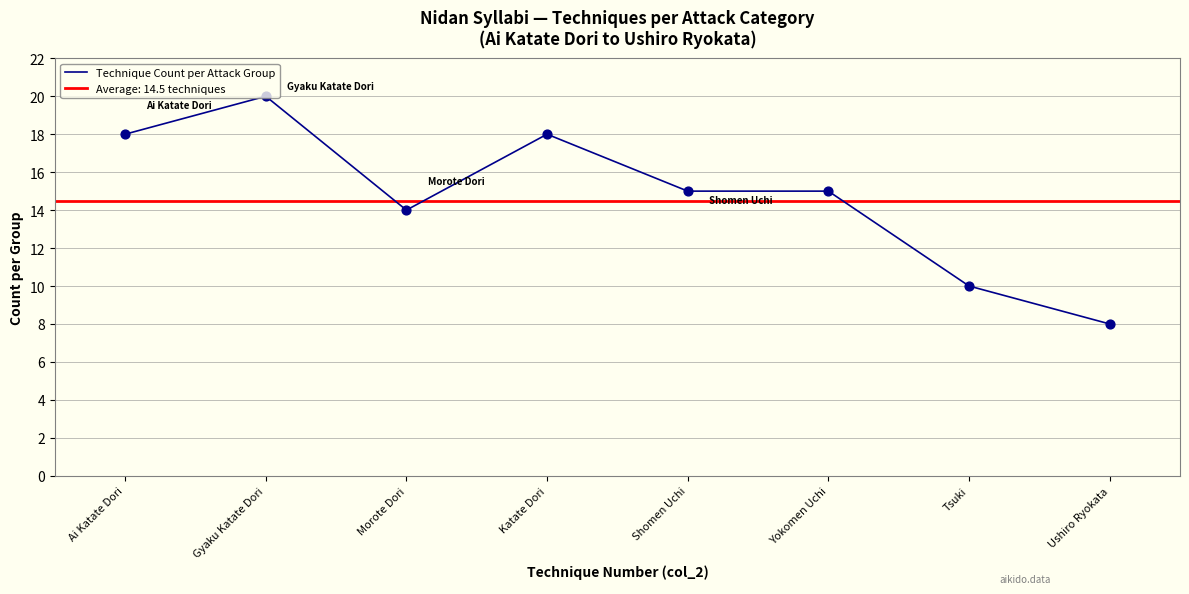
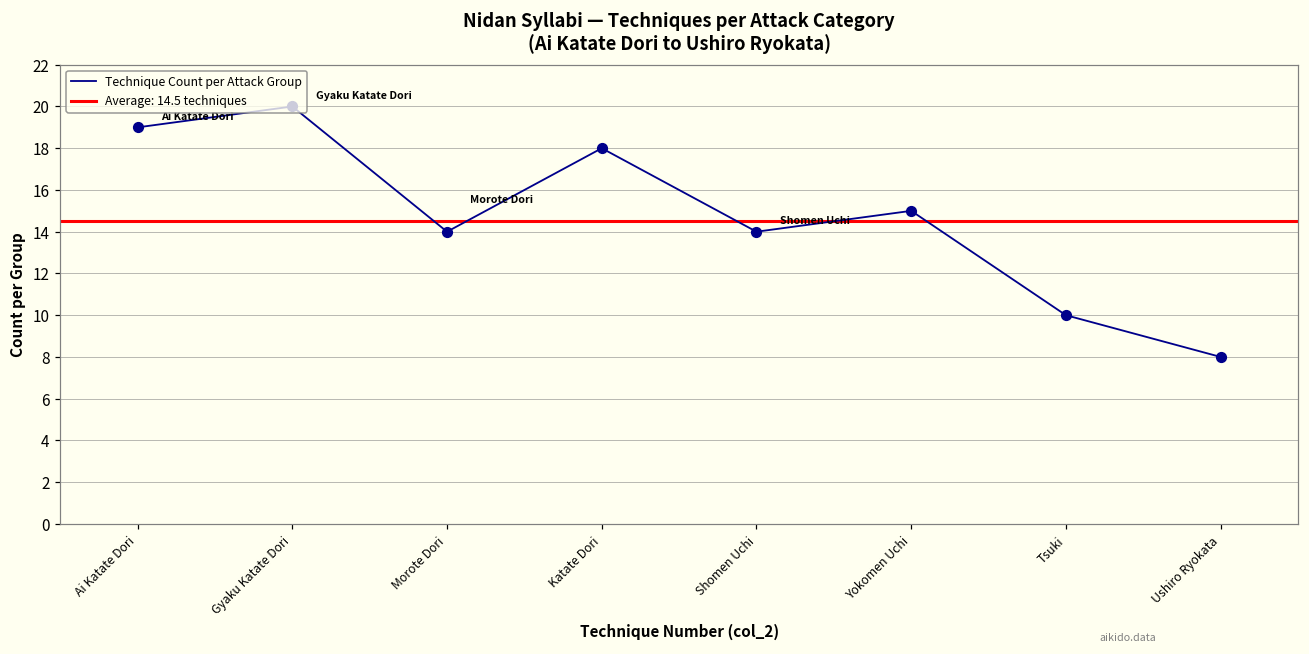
Ai Katate Dori: 18 -> 19
Shomen Uchi: 15 -> 14
